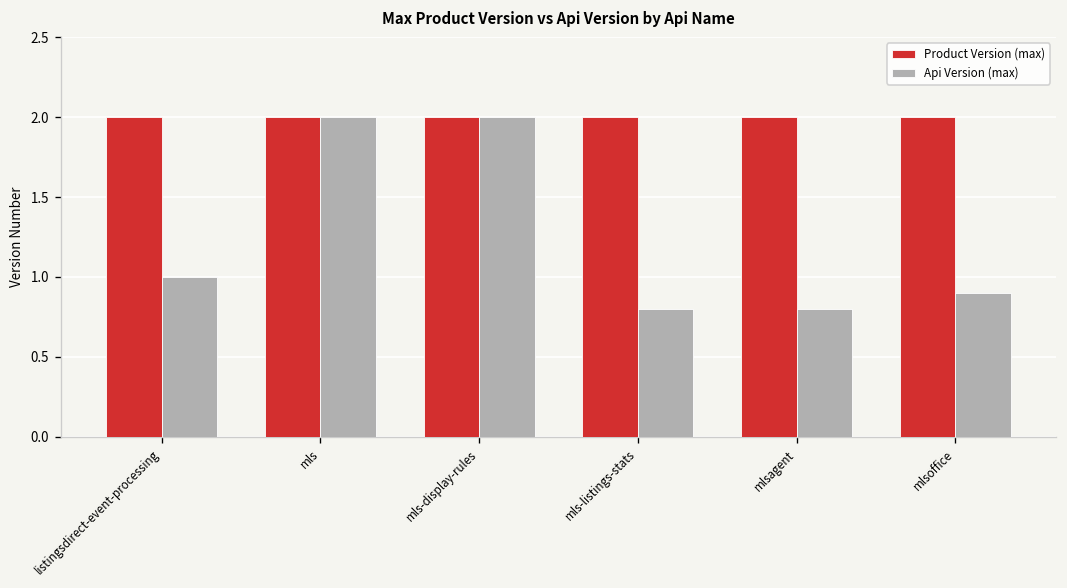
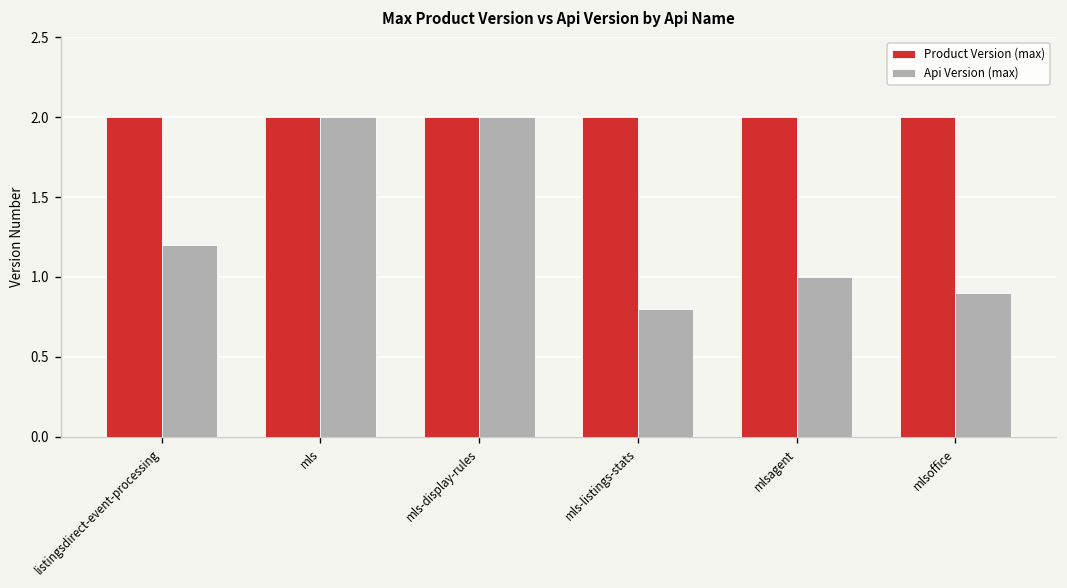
Api Version (max), listingsdirect-event-processing: 1.0 -> 1.2
Api Version (max), mlsagent: 0.8 -> 1.0
